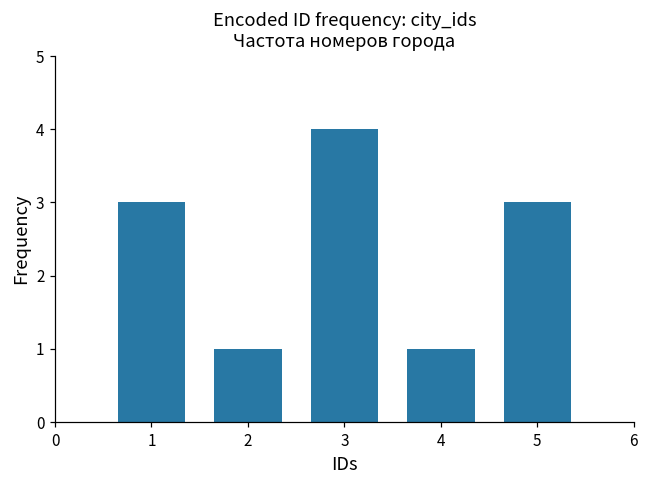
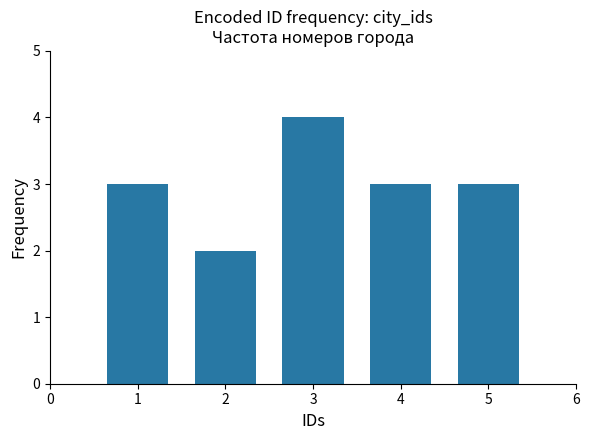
2: 1 -> 2
4: 1 -> 3
